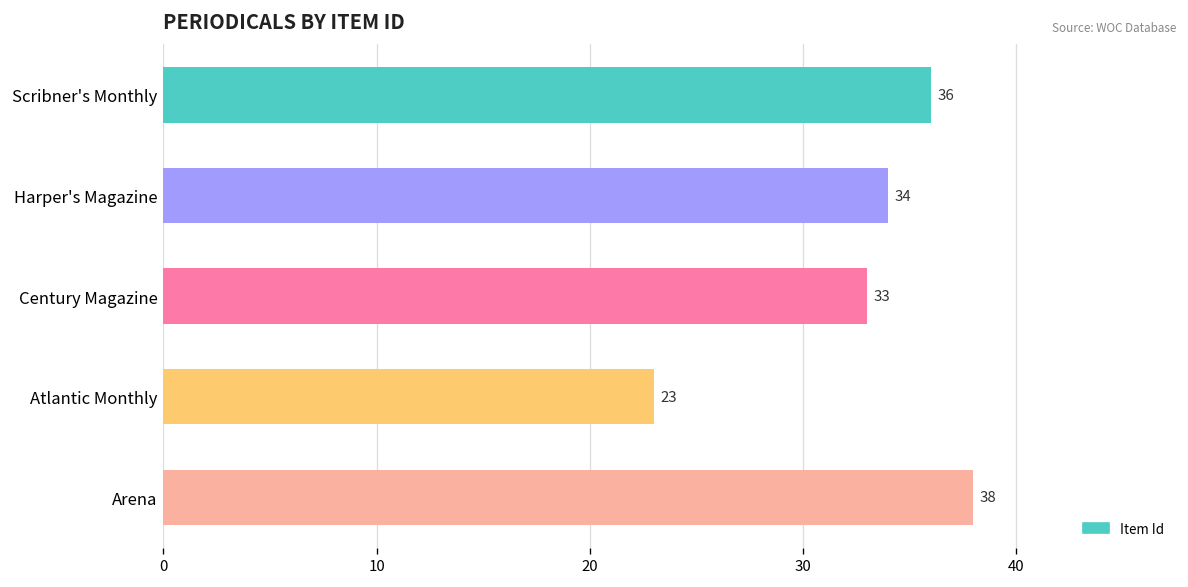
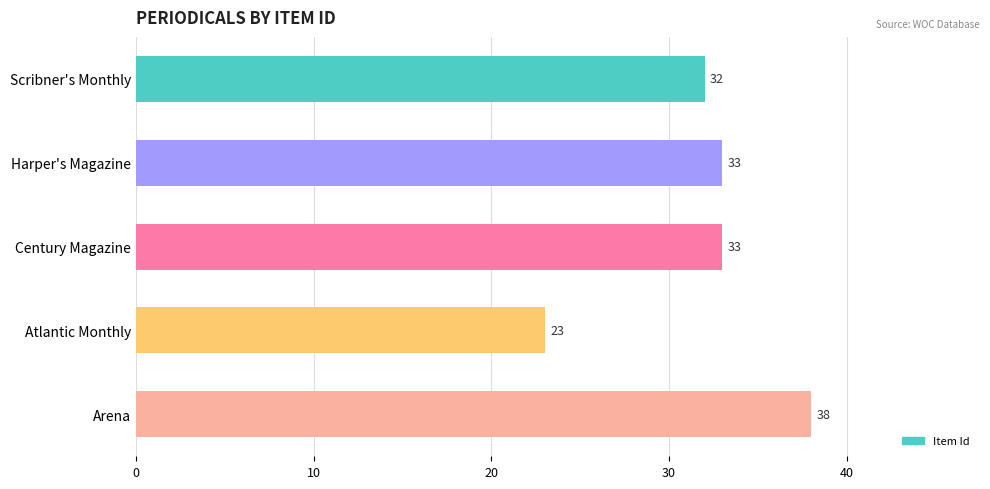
Scribner's Monthly: 36 -> 32
Harper's Magazine: 34 -> 33
